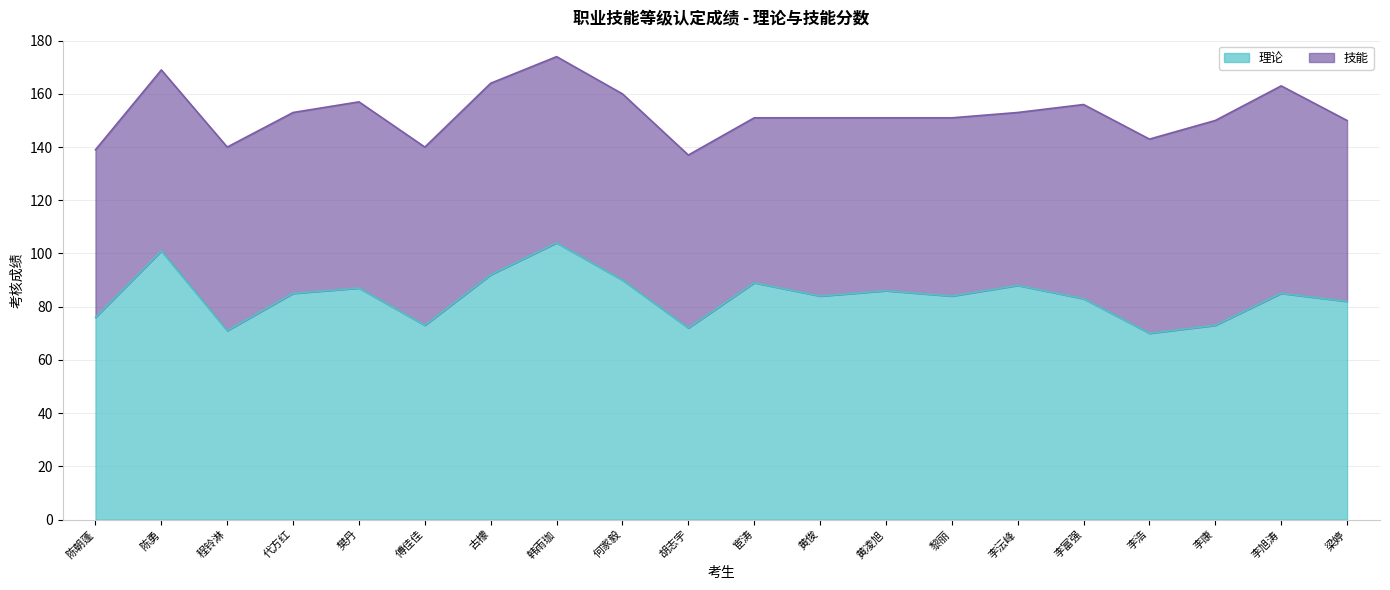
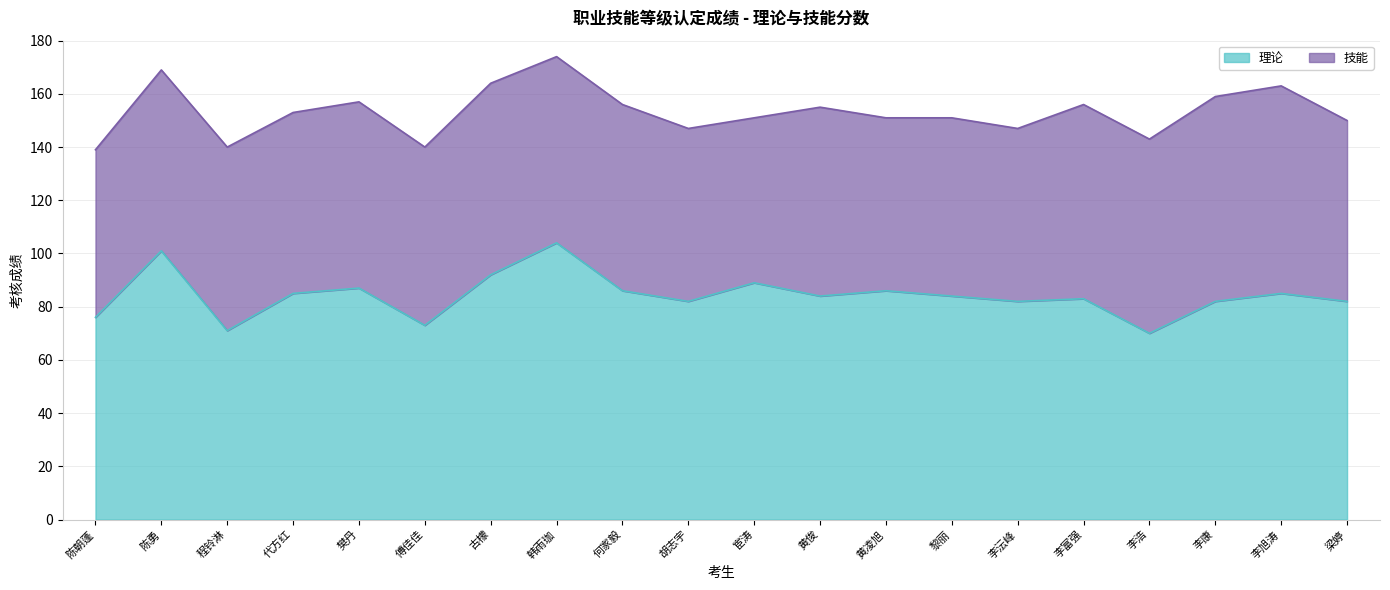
理论, 何家毅: 90 -> 86
理论, 胡志宇: 72 -> 82
技能, 黄俊: 67 -> 71
理论, 李沄峰: 88 -> 82
理论, 李康: 73 -> 82
